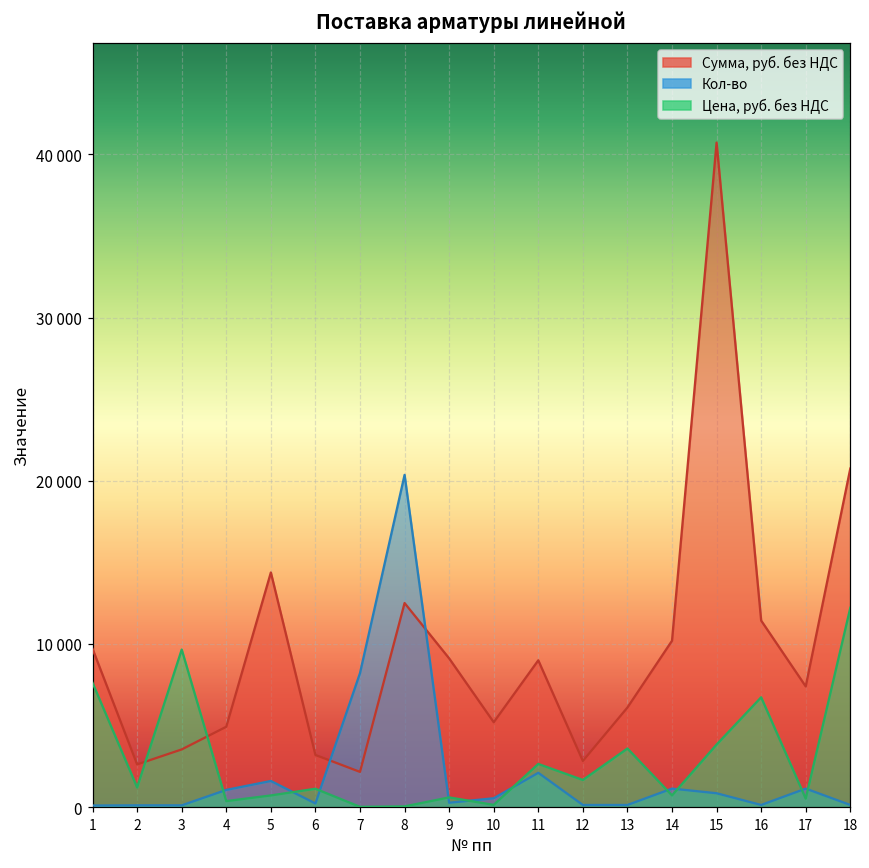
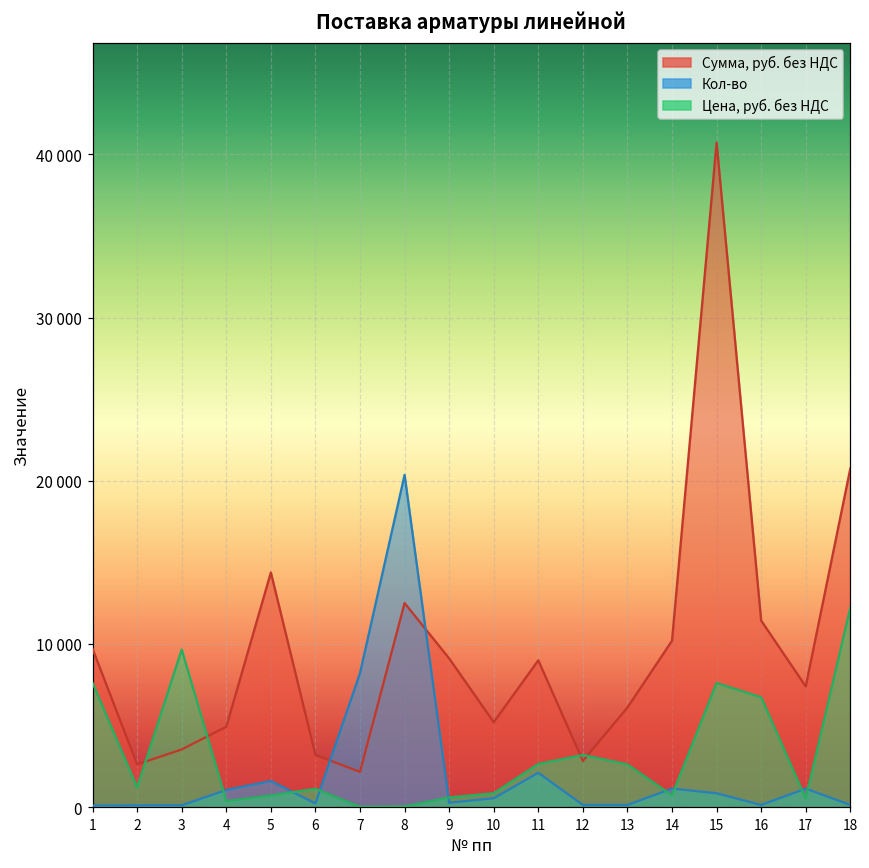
Цена, руб. без НДС, 10: 100 -> 900
Цена, руб. без НДС, 12: 1700 -> 3200
Цена, руб. без НДС, 13: 3600 -> 2600
Цена, руб. без НДС, 15: 3800 -> 7600
